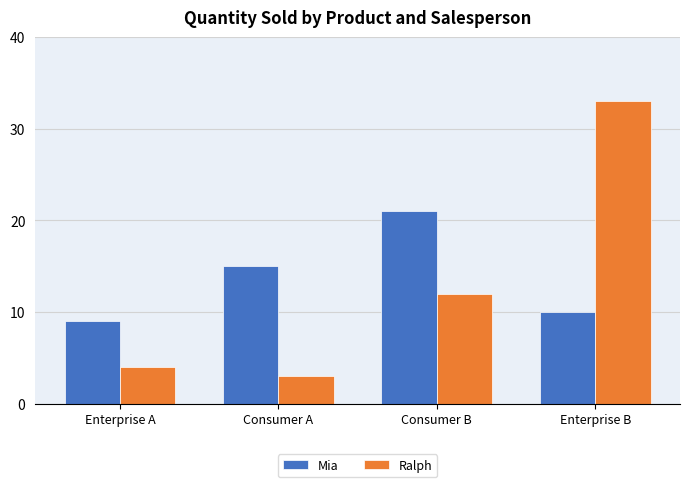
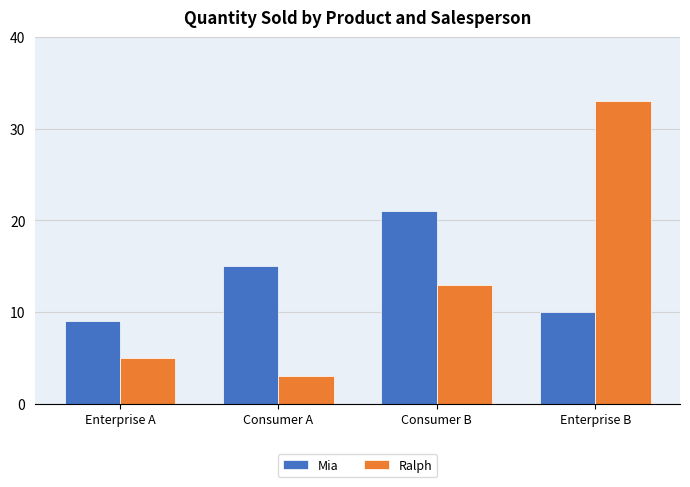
Ralph, Enterprise A: 4 -> 5
Ralph, Consumer B: 12 -> 13
